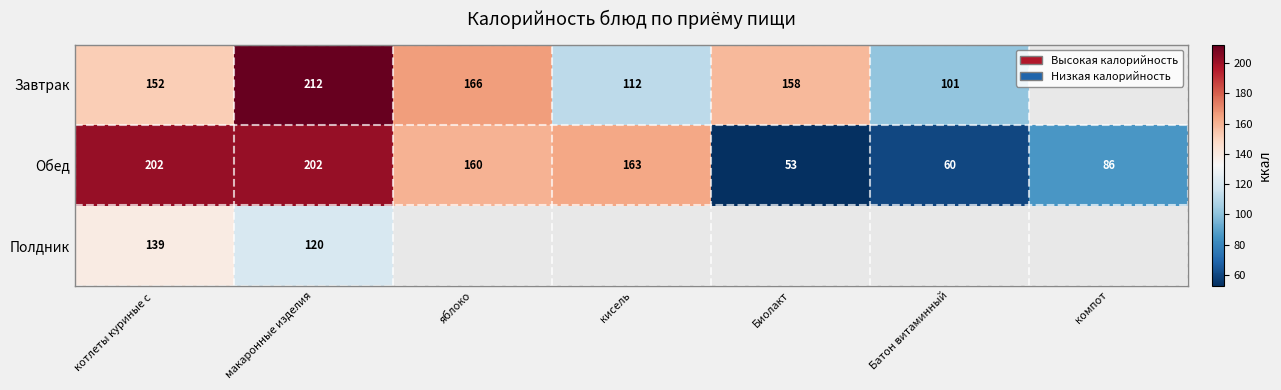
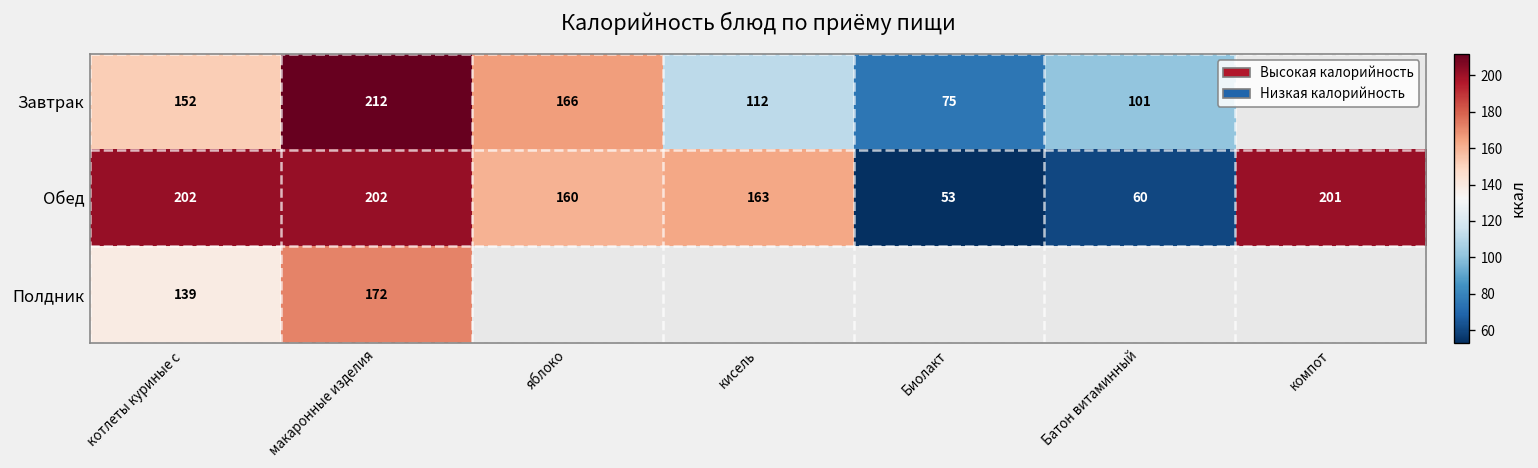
Завтрак, Биолакт: 158 -> 75
Обед, компот: 86 -> 201
Полдник, макаронные изделия: 120 -> 172
